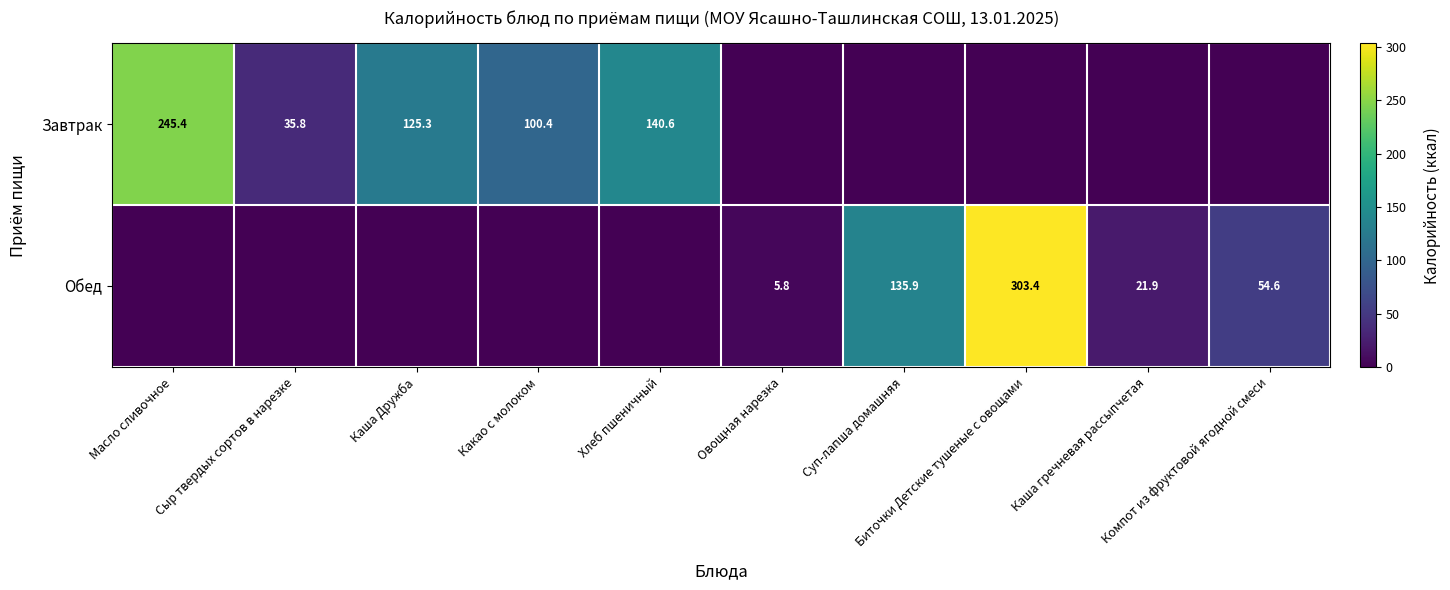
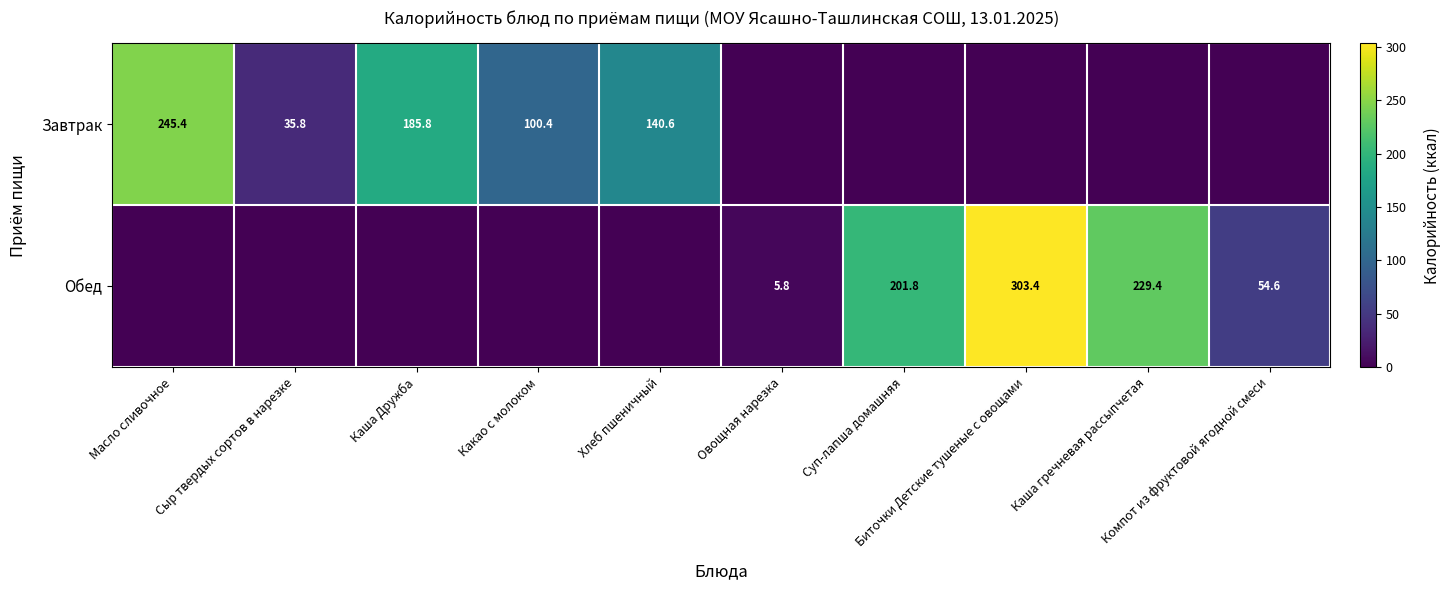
Завтрак, Каша Дружба: 125.3 -> 185.8
Обед, Суп-лапша домашняя: 135.9 -> 201.8
Обед, Каша гречневая рассыпчетая: 21.9 -> 229.4
